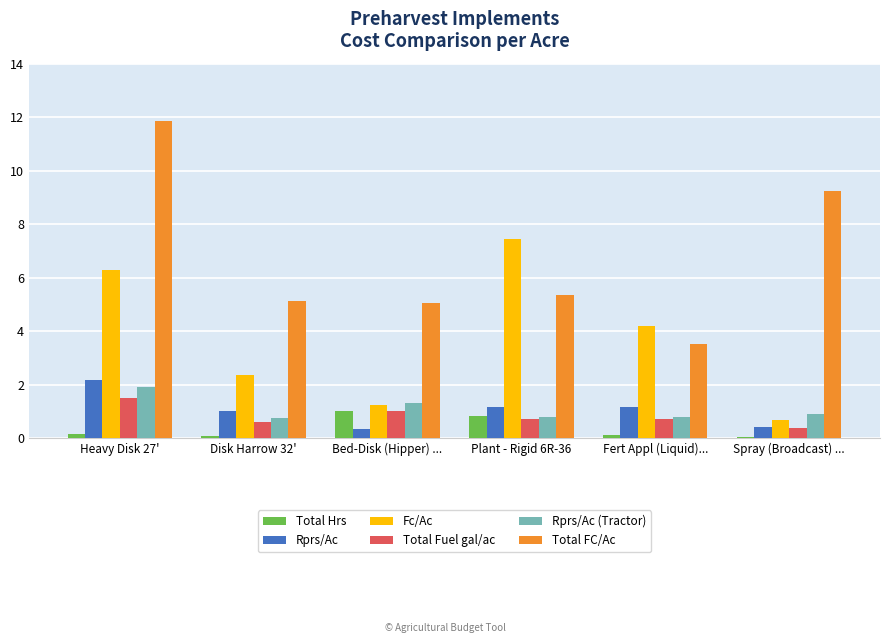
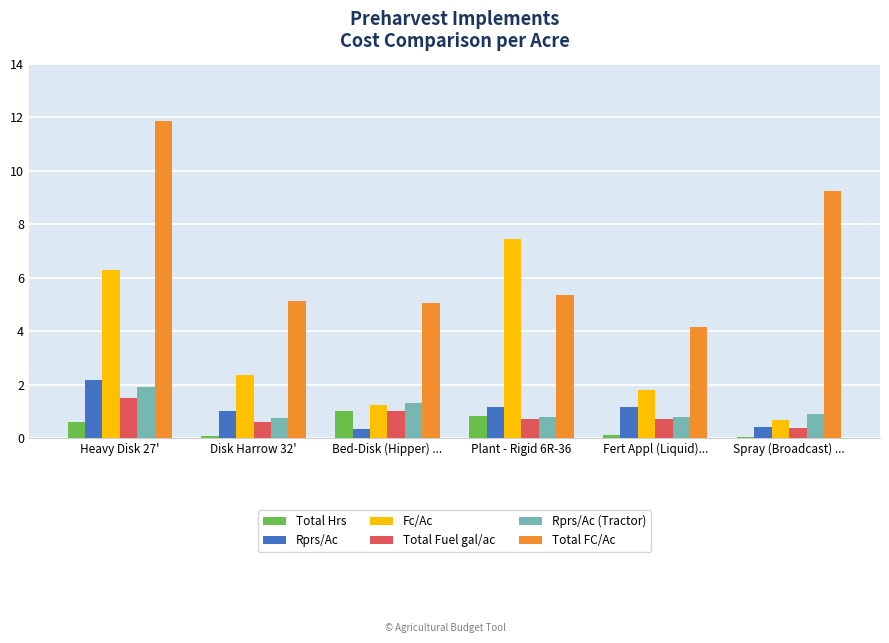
Total Hrs, Heavy Disk 27': 0.2 -> 0.6
Fc/Ac, Fert Appl (Liquid)...: 4.2 -> 1.8
Total FC/Ac, Fert Appl (Liquid)...: 3.5 -> 4.2
